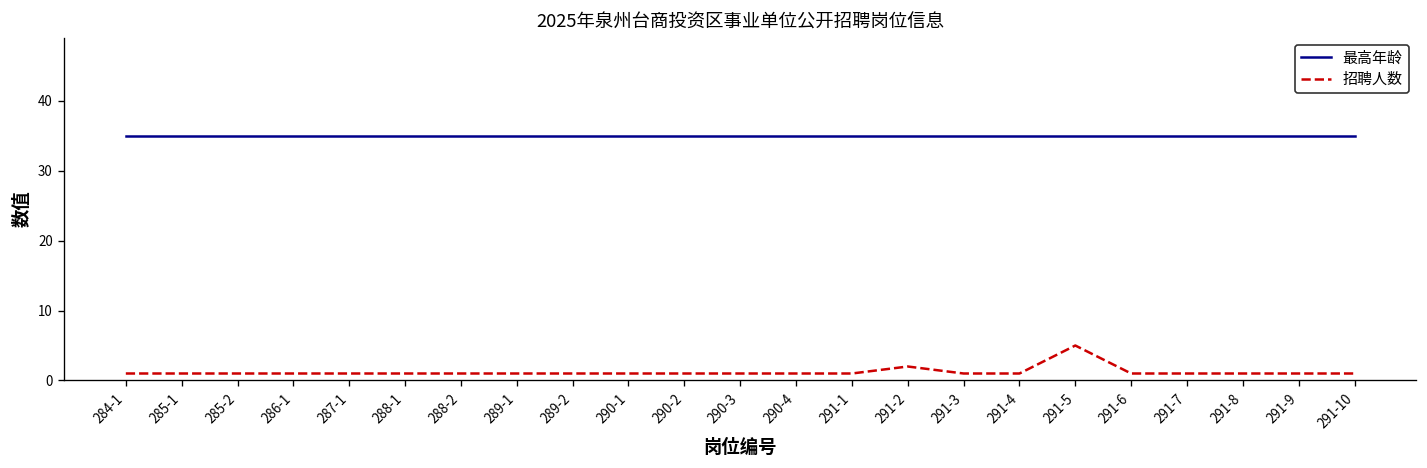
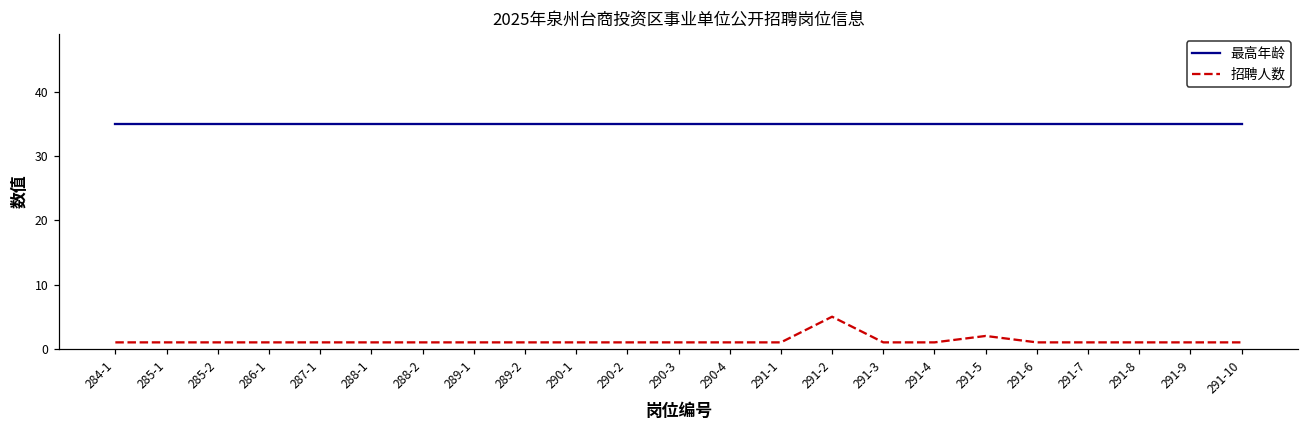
招聘人数, 291-2: 2 -> 5
招聘人数, 291-5: 5 -> 2
